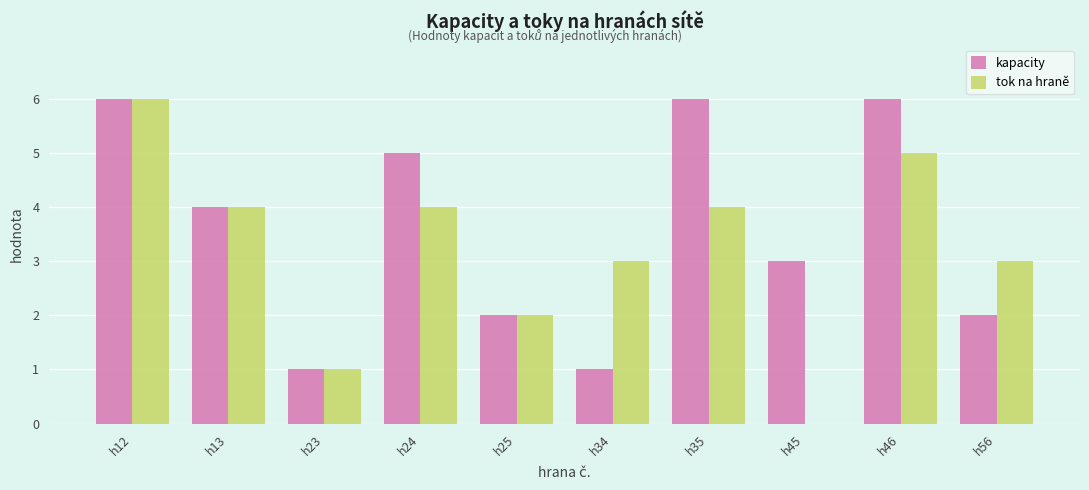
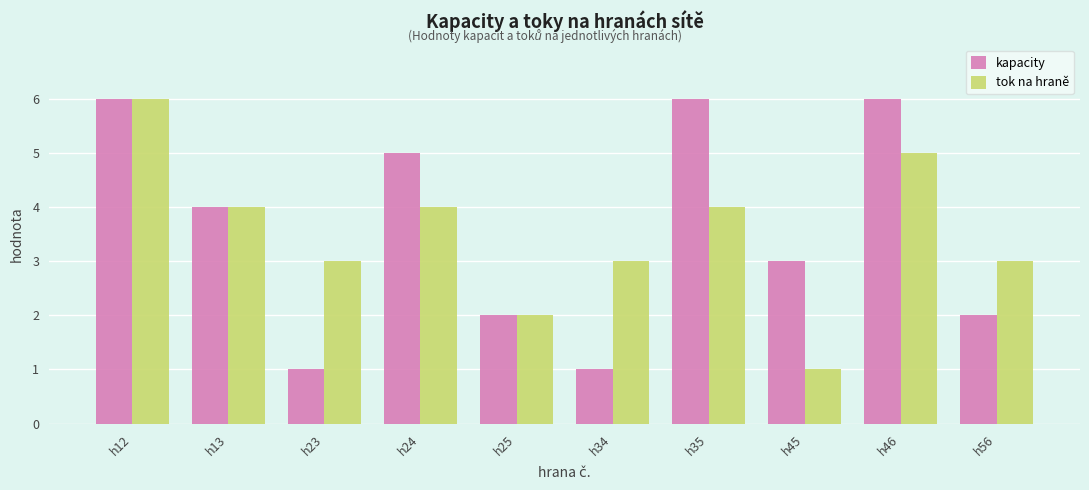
tok na hraně, h23: 1 -> 3
tok na hraně, h45: 0 -> 1
